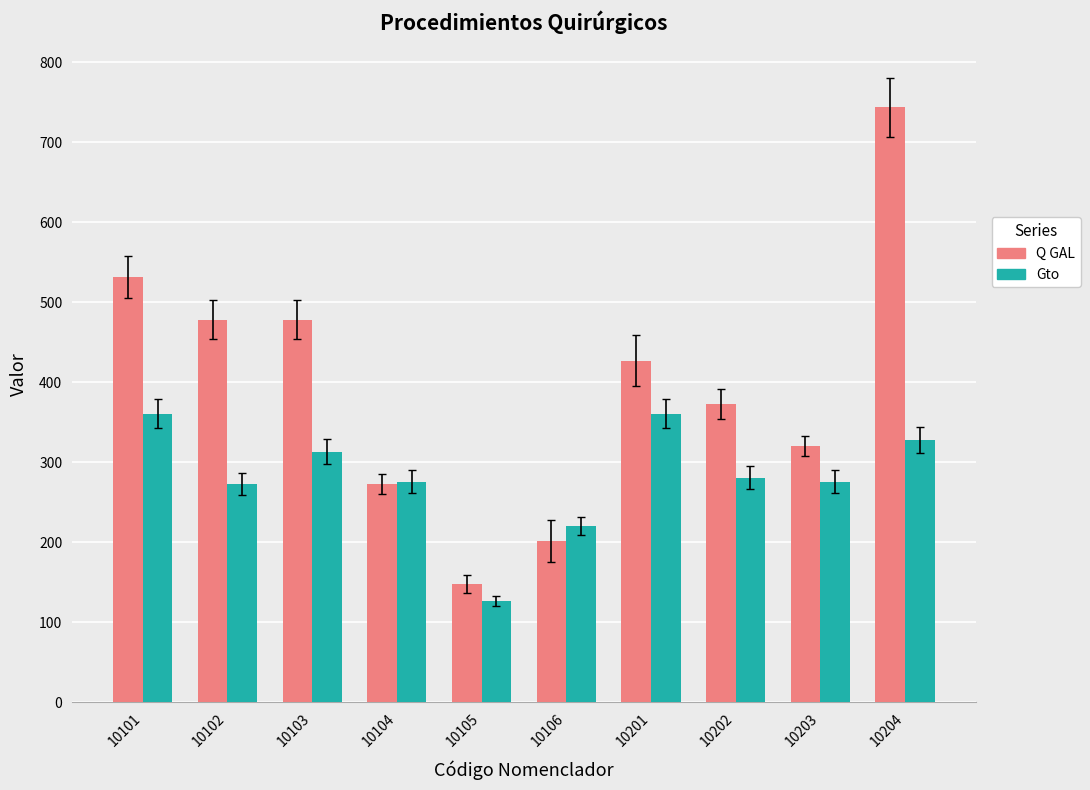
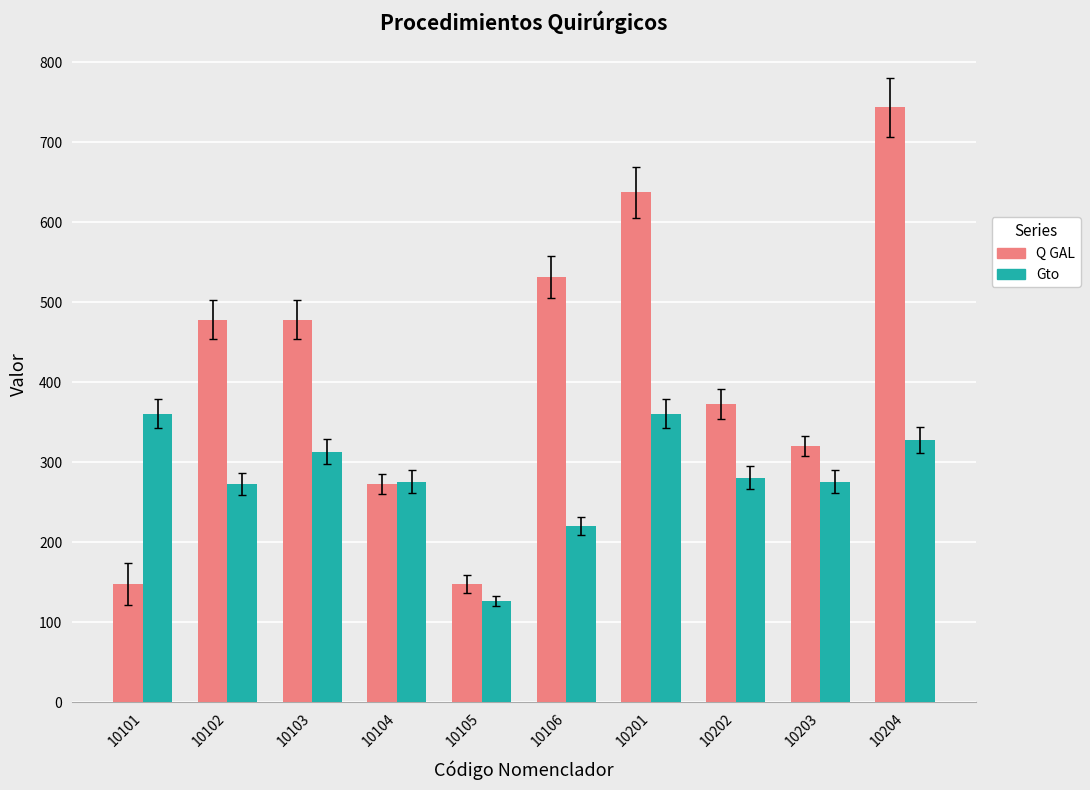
Q GAL, 10101: 530 -> 150
Q GAL, 10106: 200 -> 530
Q GAL, 10201: 430 -> 640
